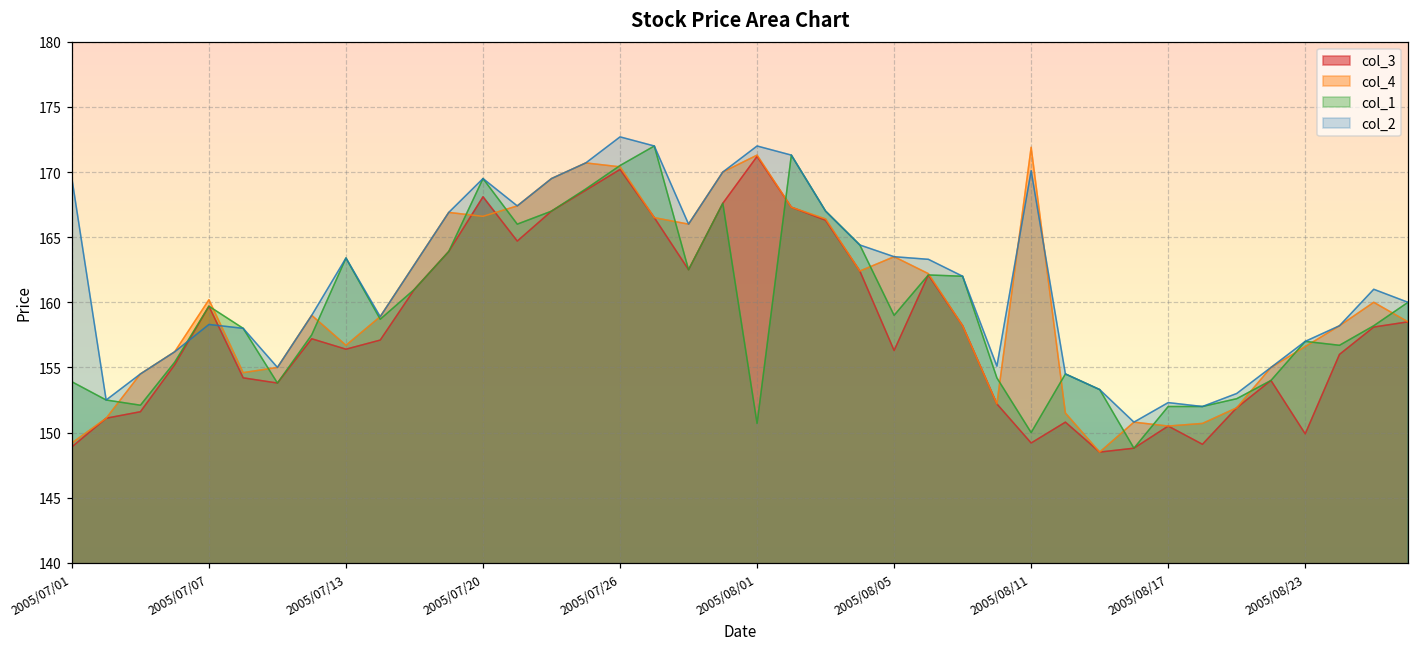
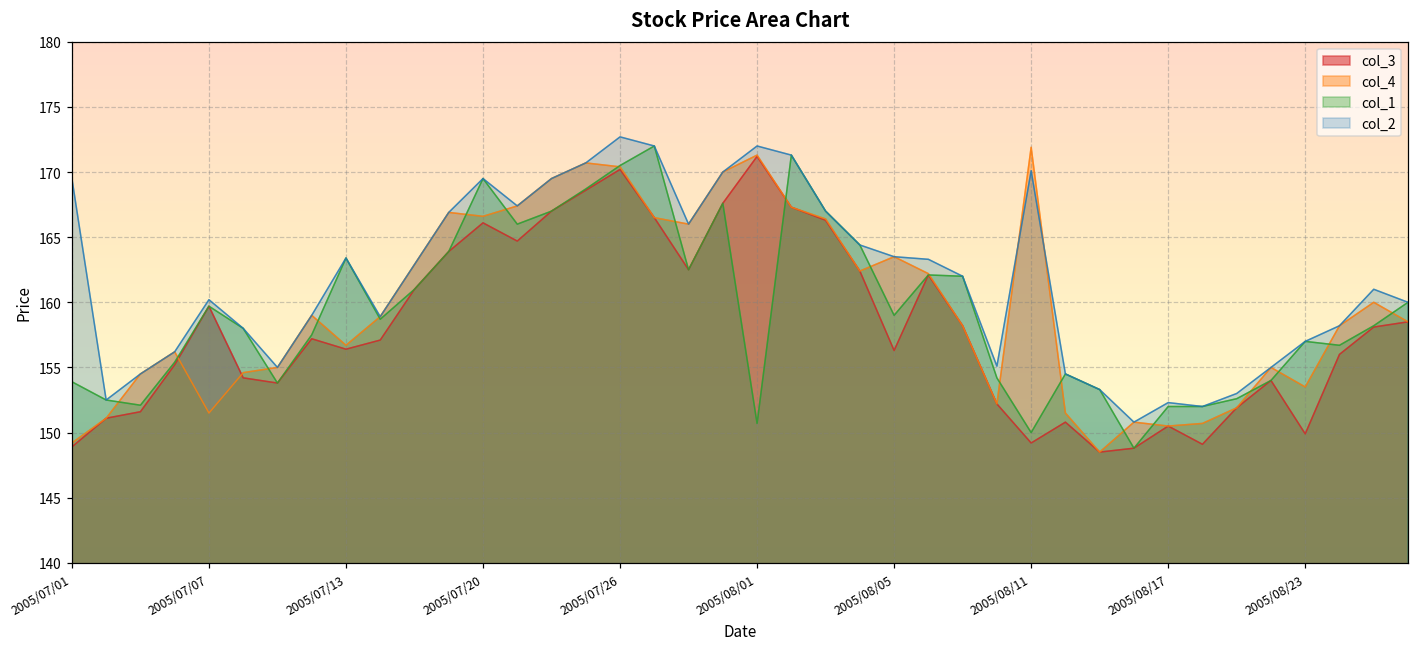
col_4, 2005/07/07: 160.2 -> 151.5
col_2, 2005/07/07: 158.3 -> 160.2
col_3, 2005/07/20: 168.1 -> 166.1
col_4, 2005/08/23: 156.6 -> 153.5
